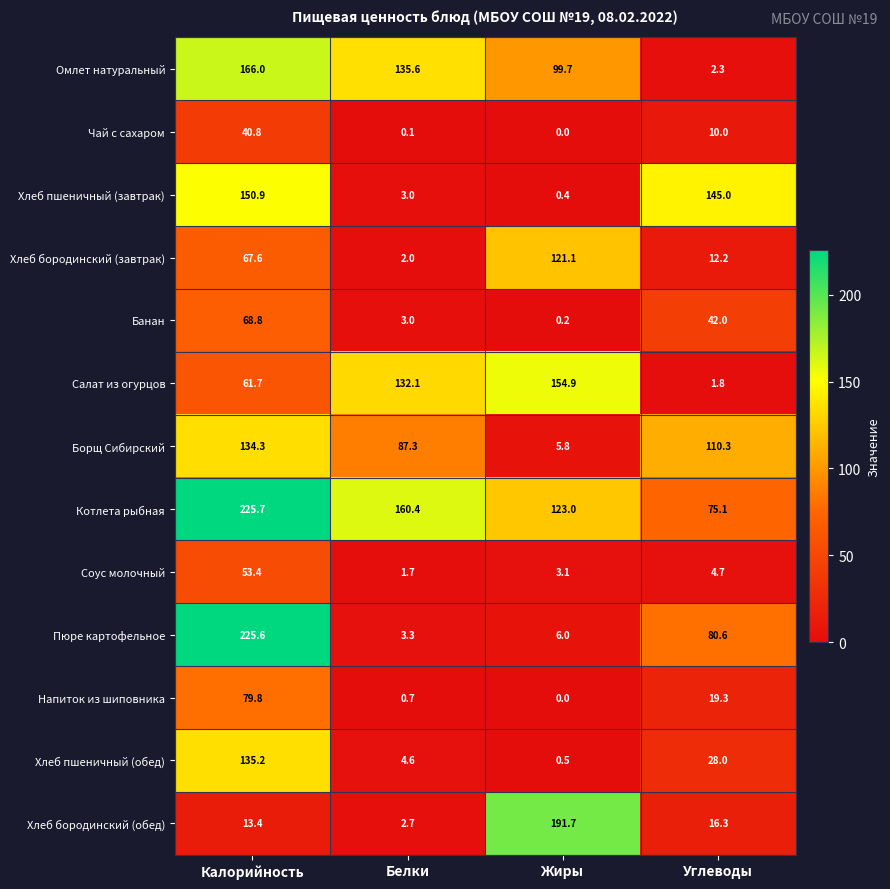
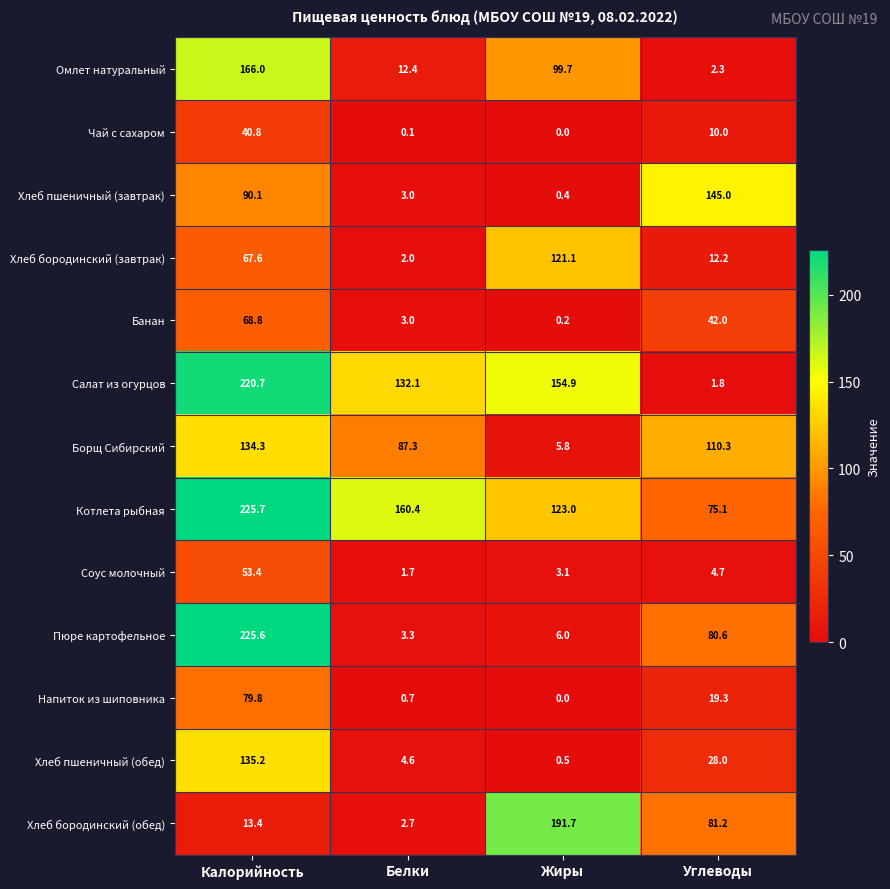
Омлет натуральный, Белки: 135.6 -> 12.4
Хлеб пшеничный (завтрак), Калорийность: 150.9 -> 90.1
Салат из огурцов, Калорийность: 61.7 -> 220.7
Хлеб бородинский (обед), Углеводы: 16.3 -> 81.2
